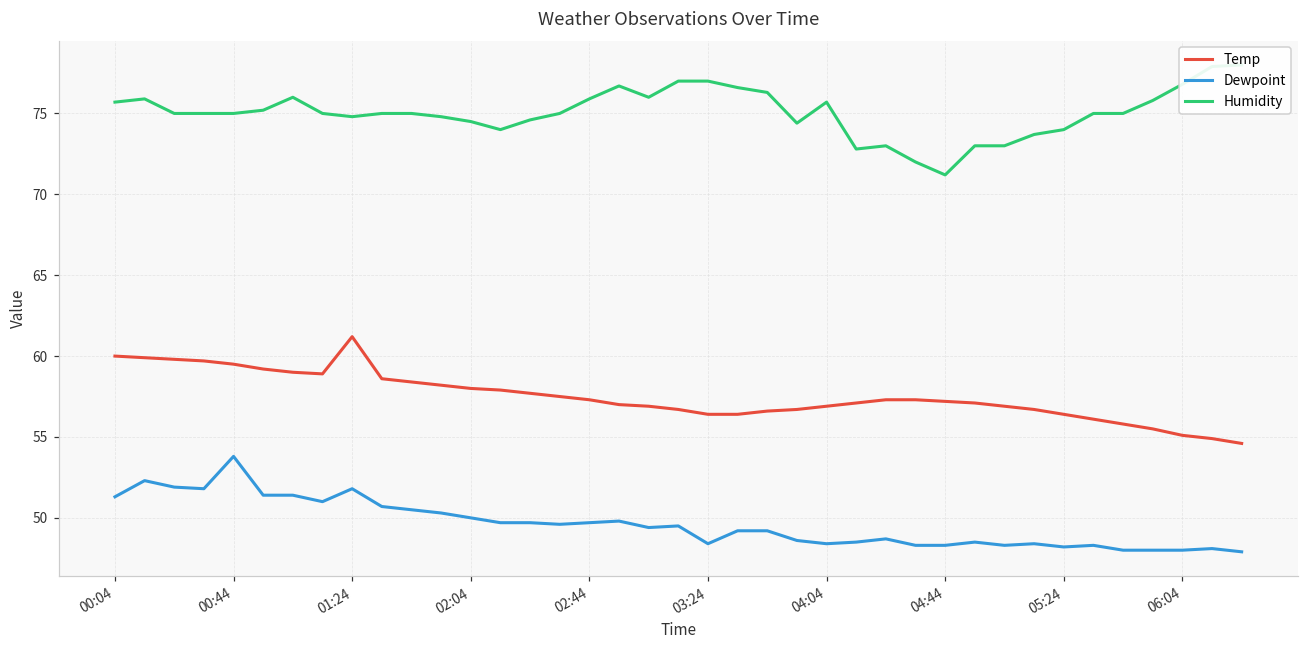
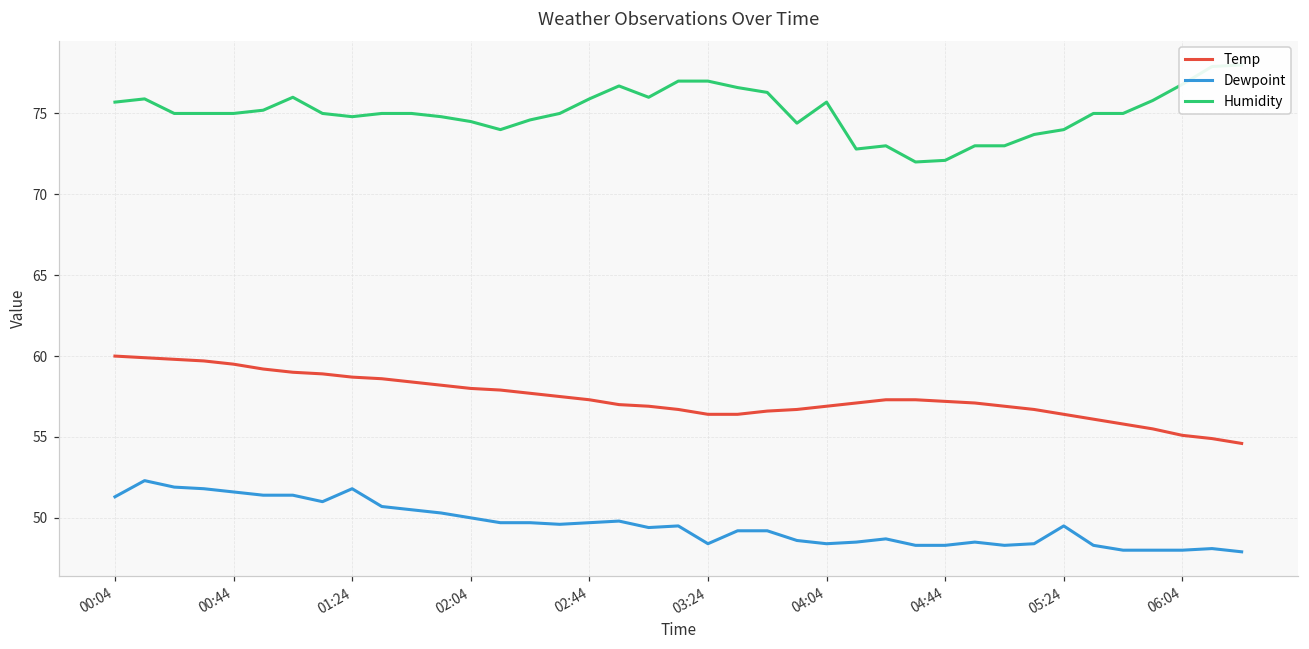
Dewpoint, 00:44: 53.8 -> 51.6
Temp, 01:24: 61.2 -> 58.7
Humidity, 04:44: 71.2 -> 72.1
Dewpoint, 05:24: 48.2 -> 49.5
